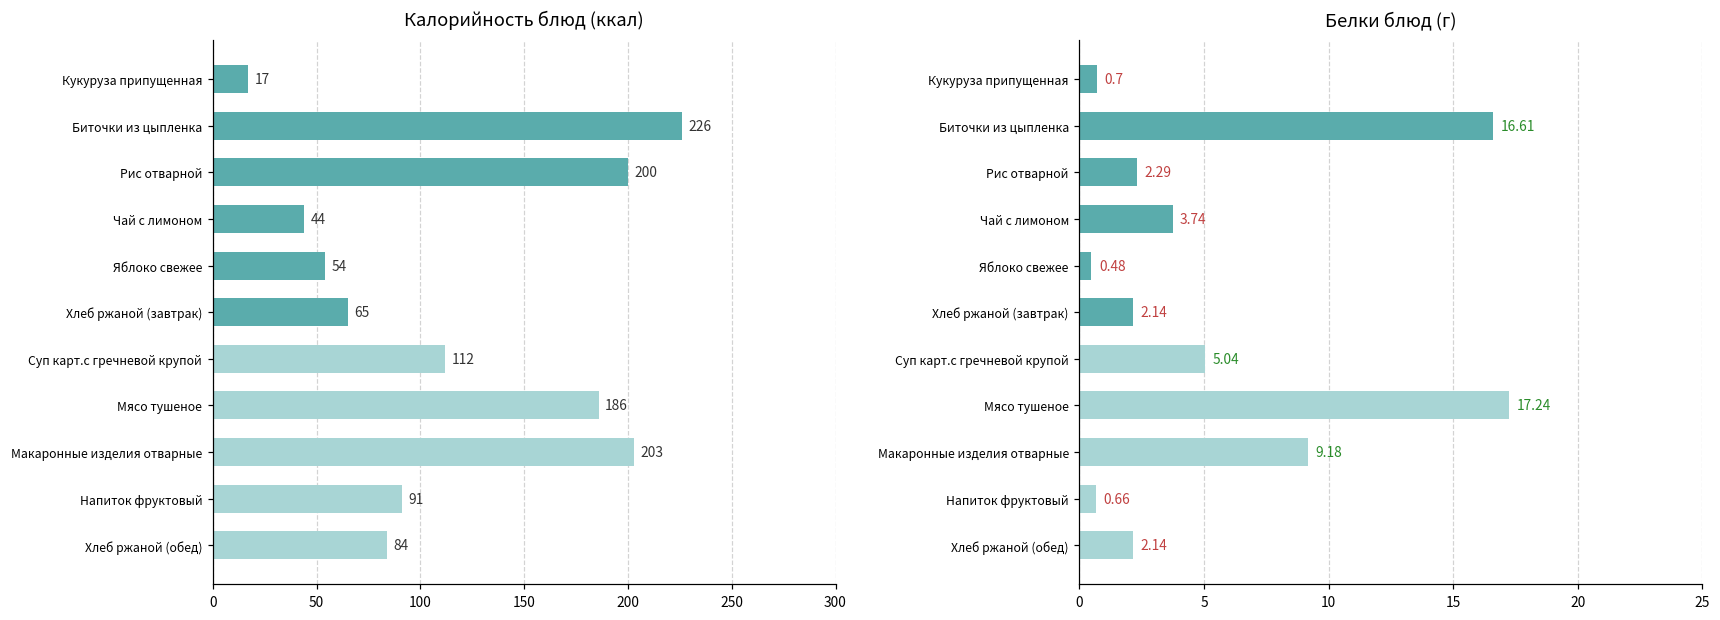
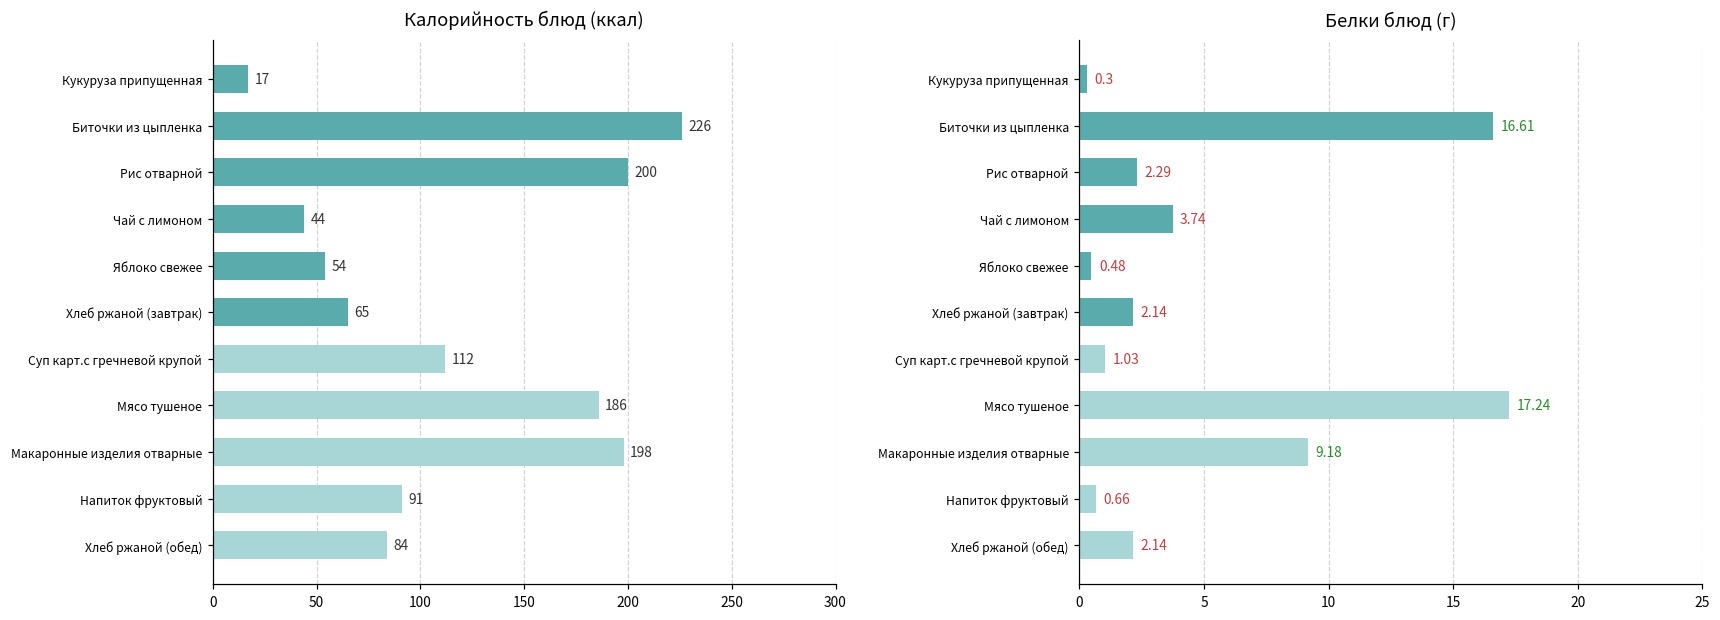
Калорийность блюд (ккал), Макаронные изделия отварные: 203 -> 198
Белки блюд (г), Кукуруза припущенная: 0.7 -> 0.3
Белки блюд (г), Суп карт.с гречневой крупой: 5.04 -> 1.03
